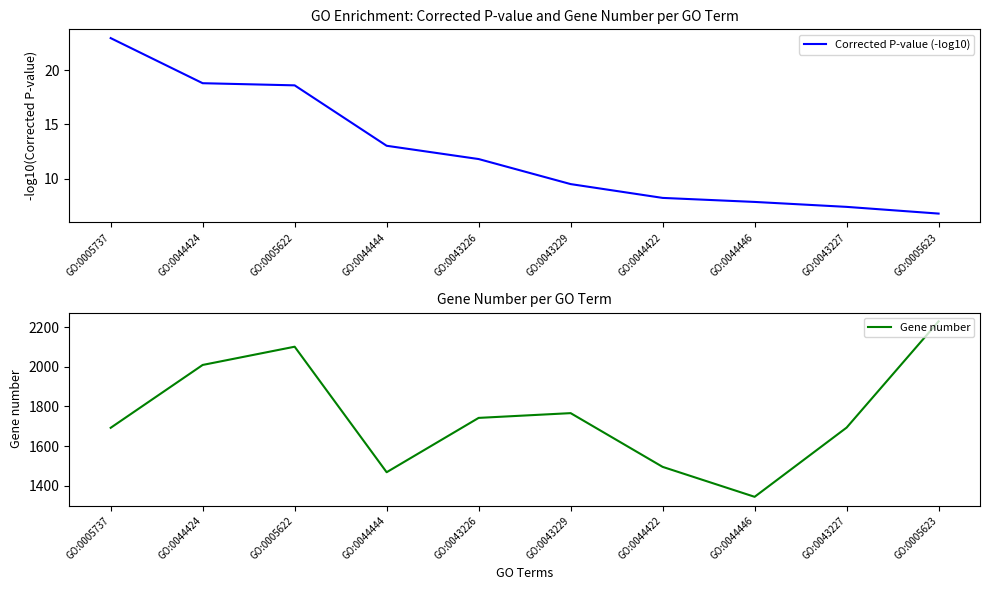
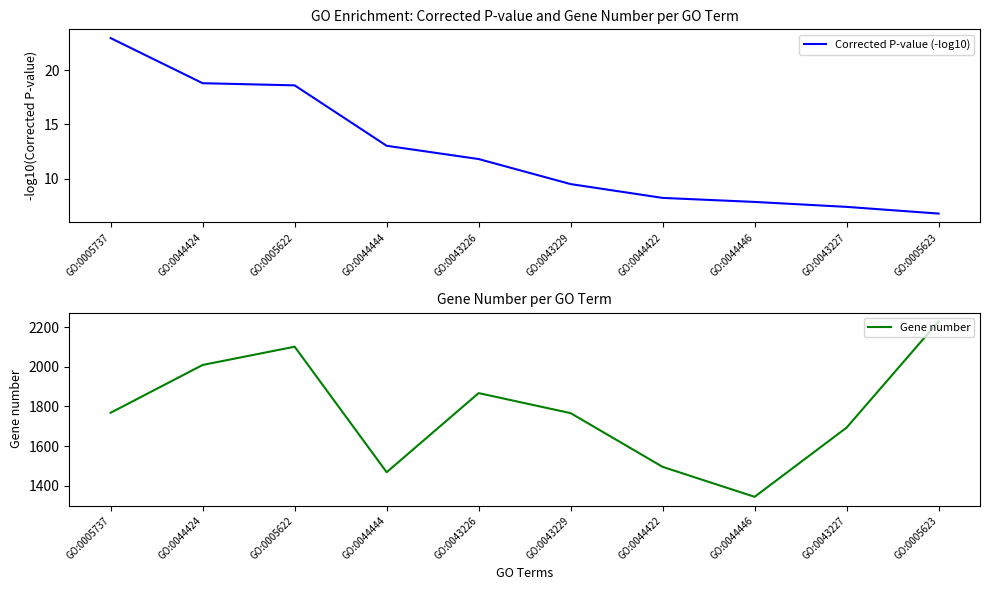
Gene Number per GO Term, GO:0005737: 1690 -> 1770
Gene Number per GO Term, GO:0043226: 1740 -> 1870
